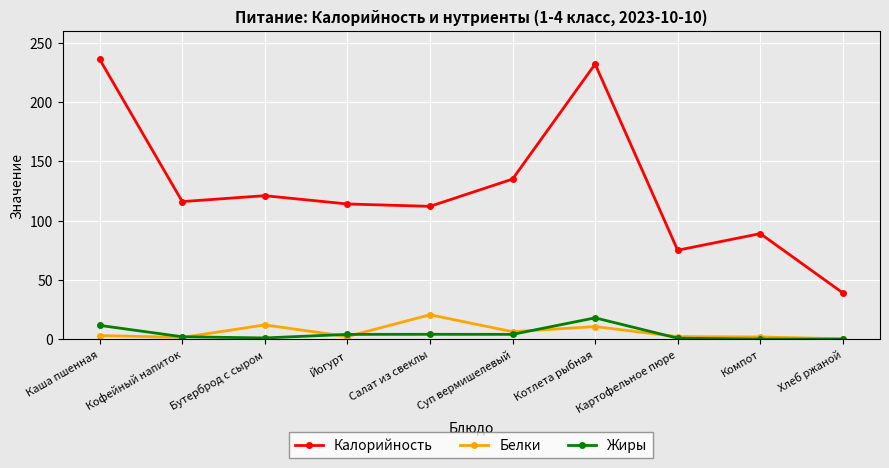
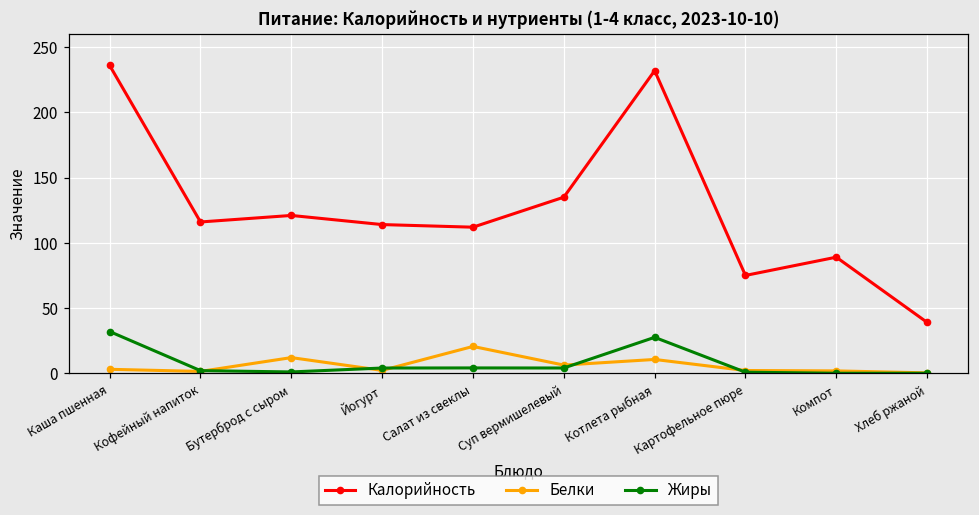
Жиры, Каша пшенная: 12 -> 32
Жиры, Котлета рыбная: 18 -> 28
